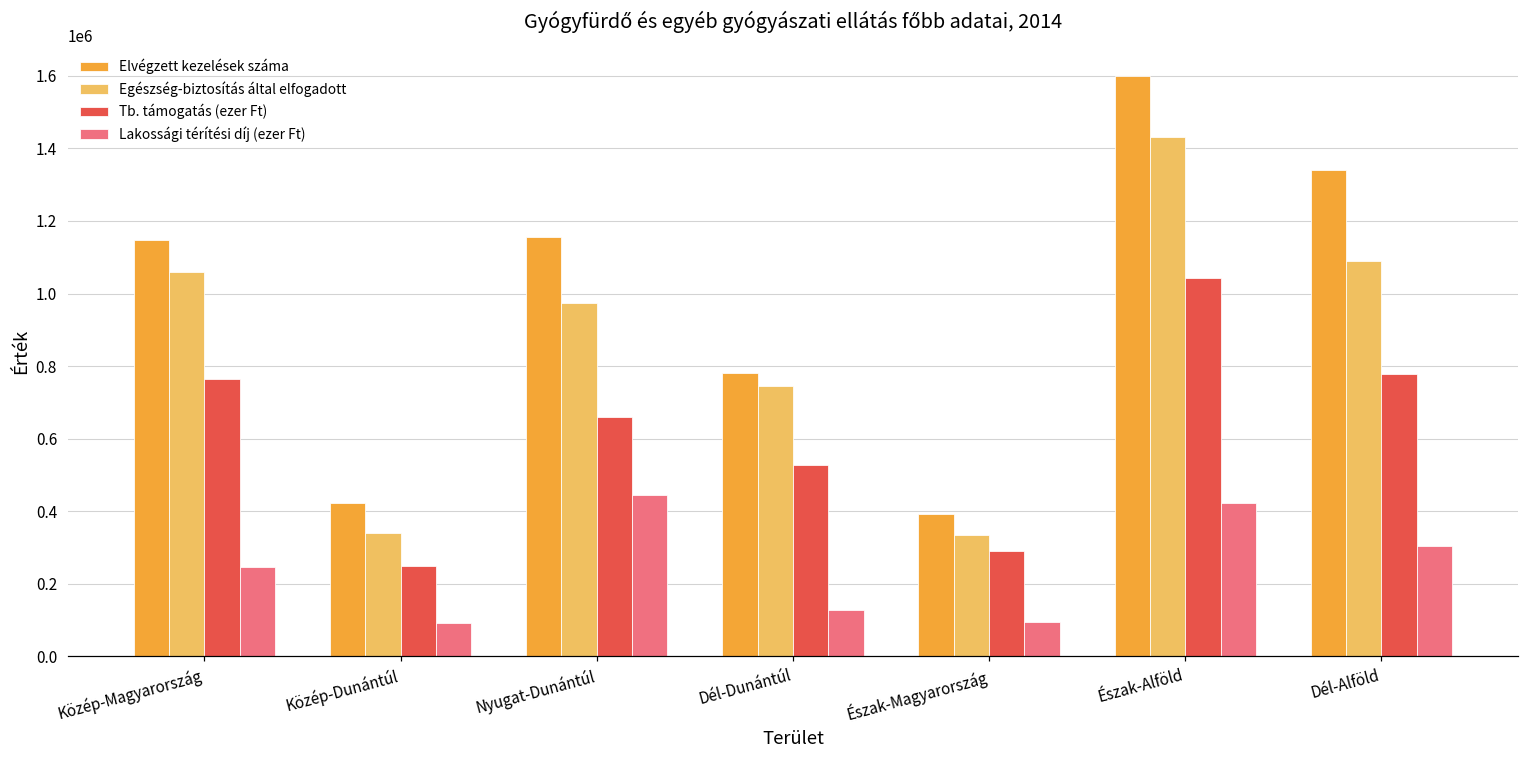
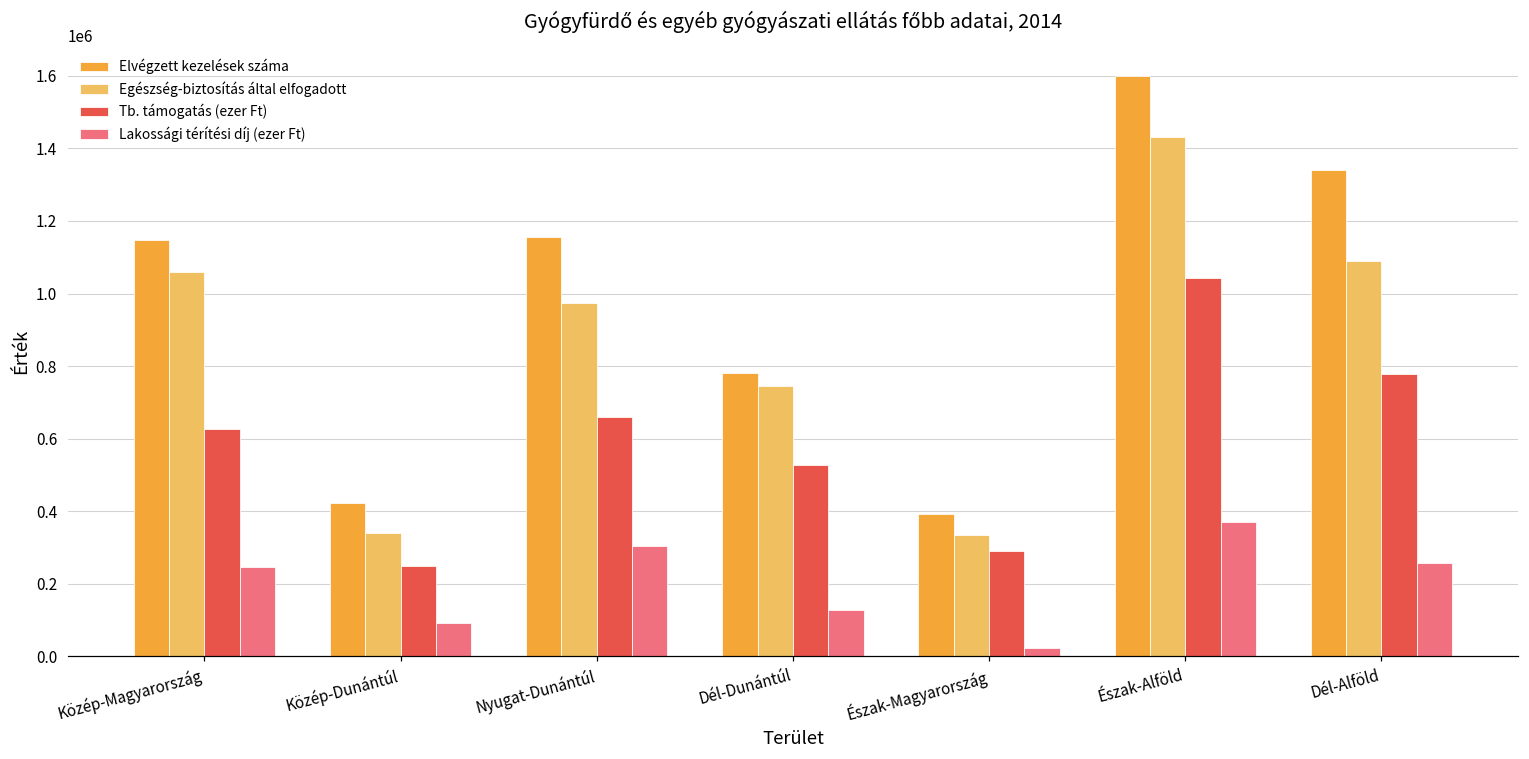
Tb. támogatás (ezer Ft), Közép-Magyarország: 760000 -> 630000
Lakossági térítési díj (ezer Ft), Nyugat-Dunántúl: 440000 -> 310000
Lakossági térítési díj (ezer Ft), Észak-Magyarország: 90000 -> 20000
Lakossági térítési díj (ezer Ft), Észak-Alföld: 420000 -> 370000
Lakossági térítési díj (ezer Ft), Dél-Alföld: 300000 -> 260000
